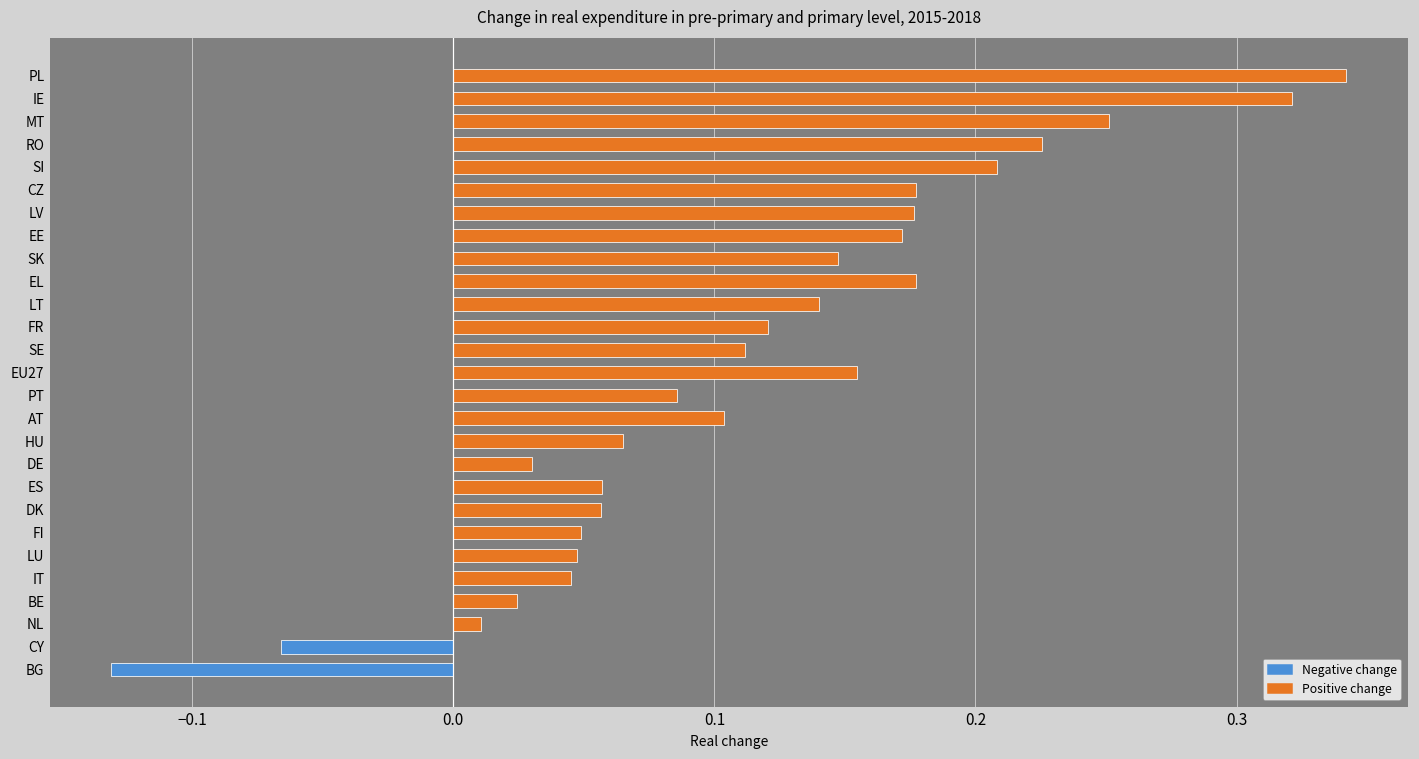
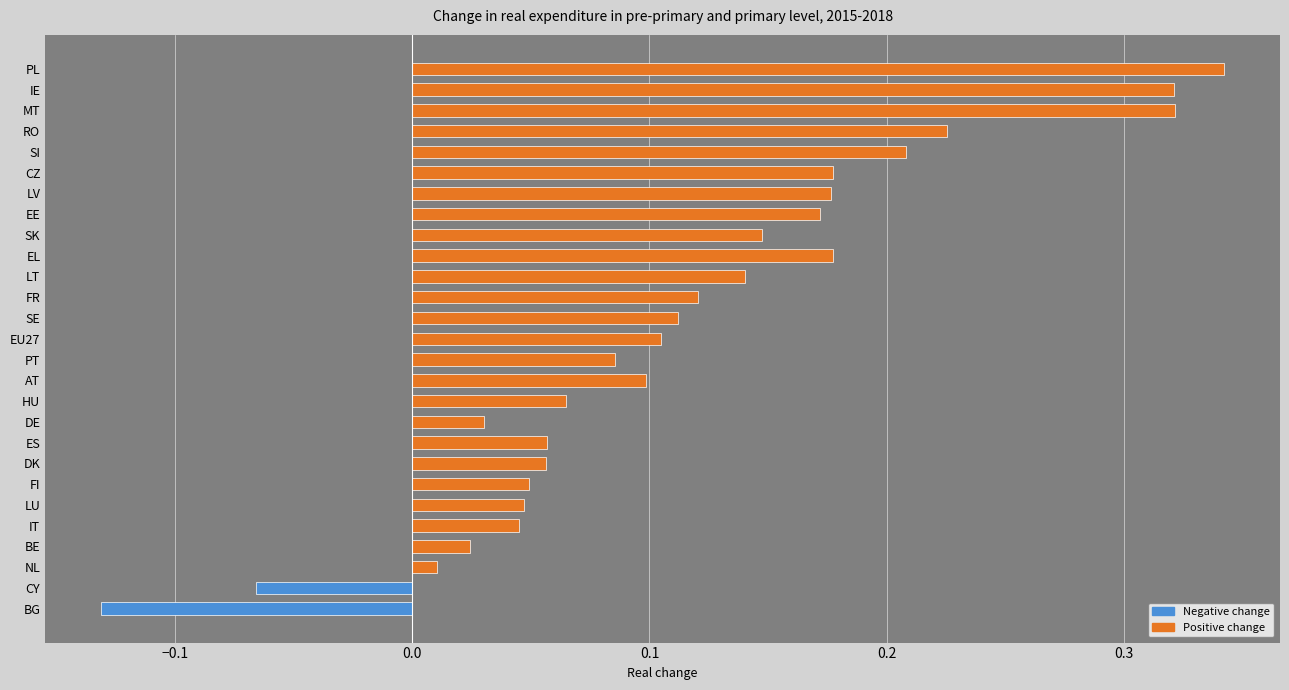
MT: 0.251 -> 0.322
EU27: 0.155 -> 0.105
AT: 0.104 -> 0.099
